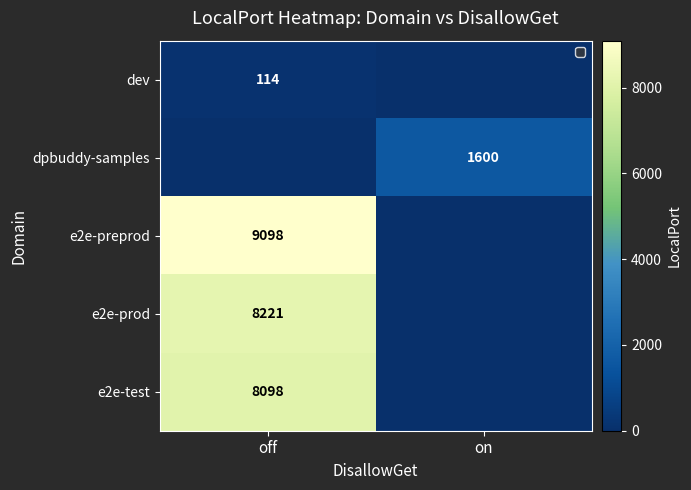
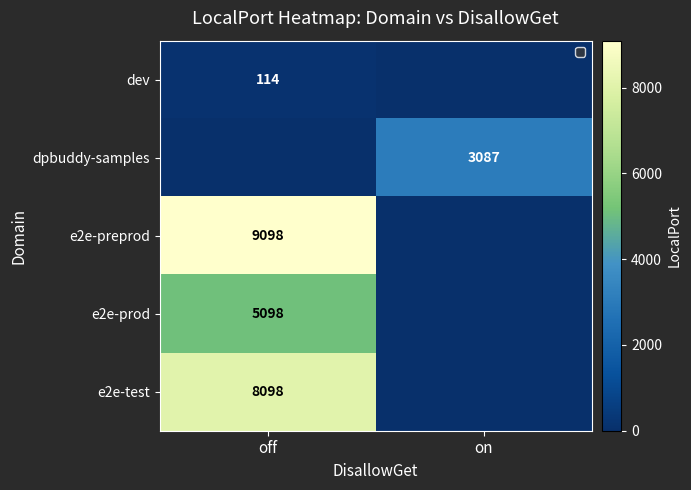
dpbuddy-samples, on: 1600 -> 3087
e2e-prod, off: 8221 -> 5098
